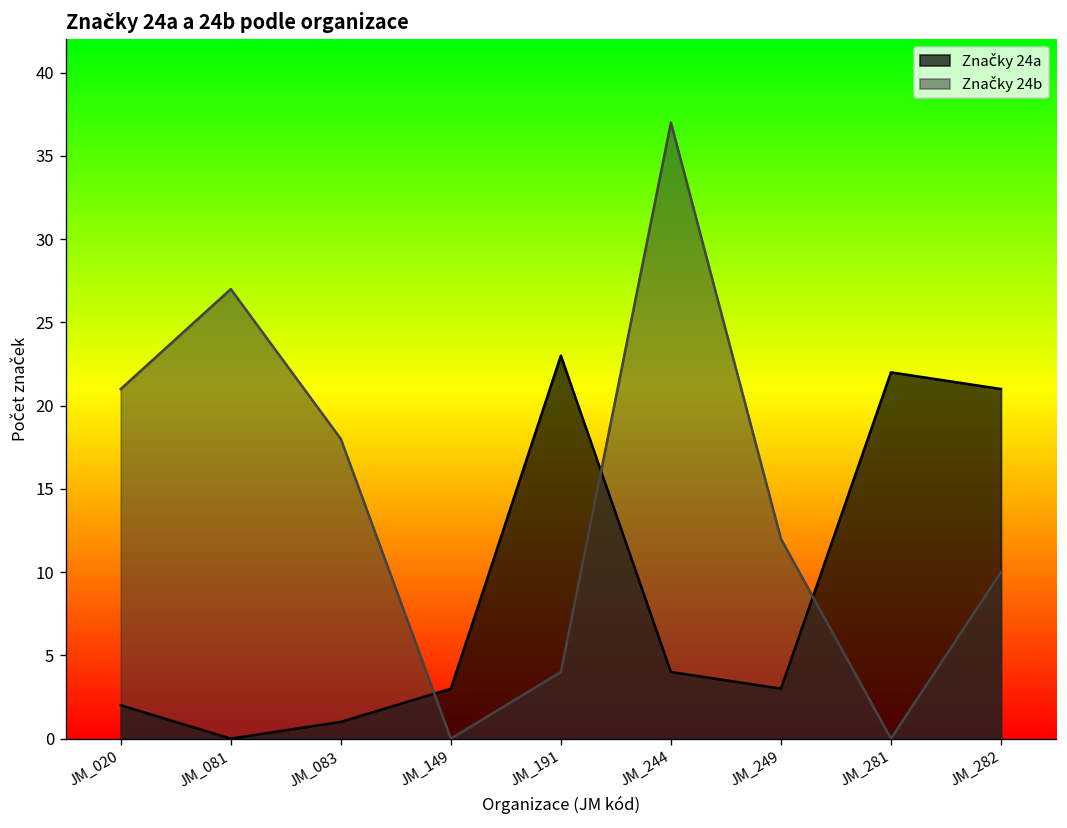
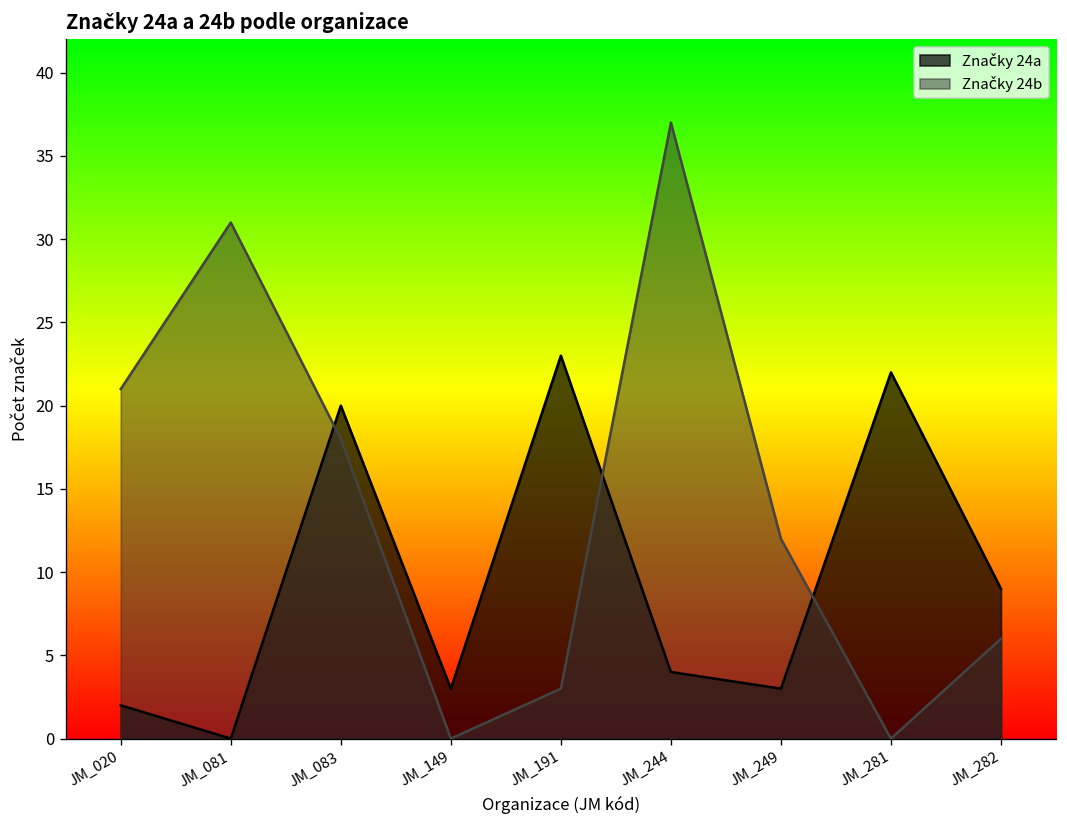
Značky 24b, JM_081: 27 -> 31
Značky 24a, JM_083: 1 -> 20
Značky 24b, JM_191: 4 -> 3
Značky 24a, JM_282: 21 -> 9
Značky 24b, JM_282: 10 -> 6
